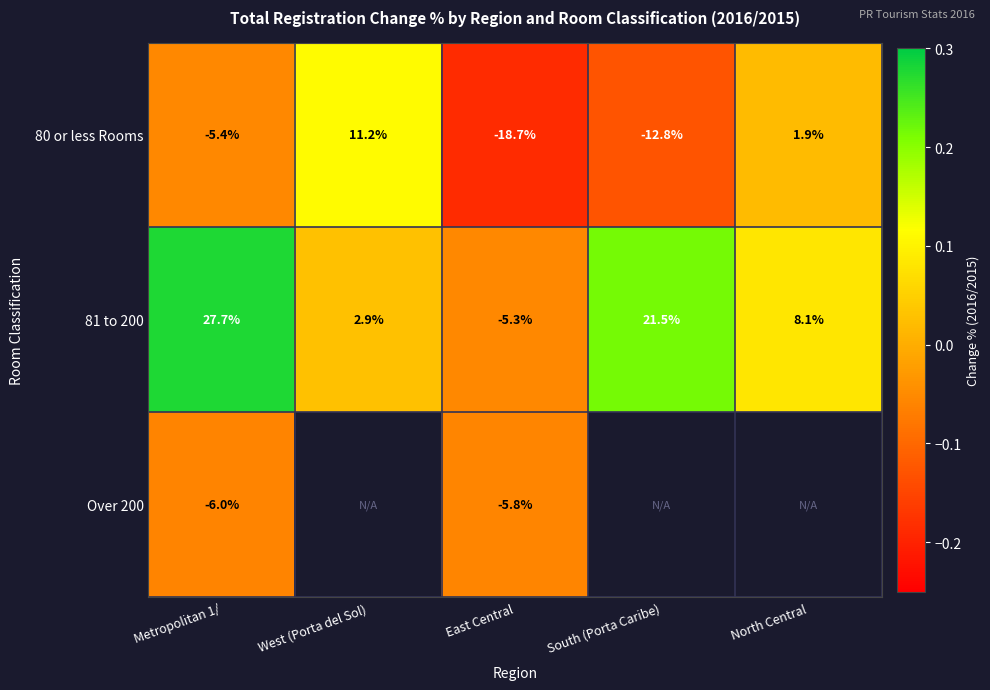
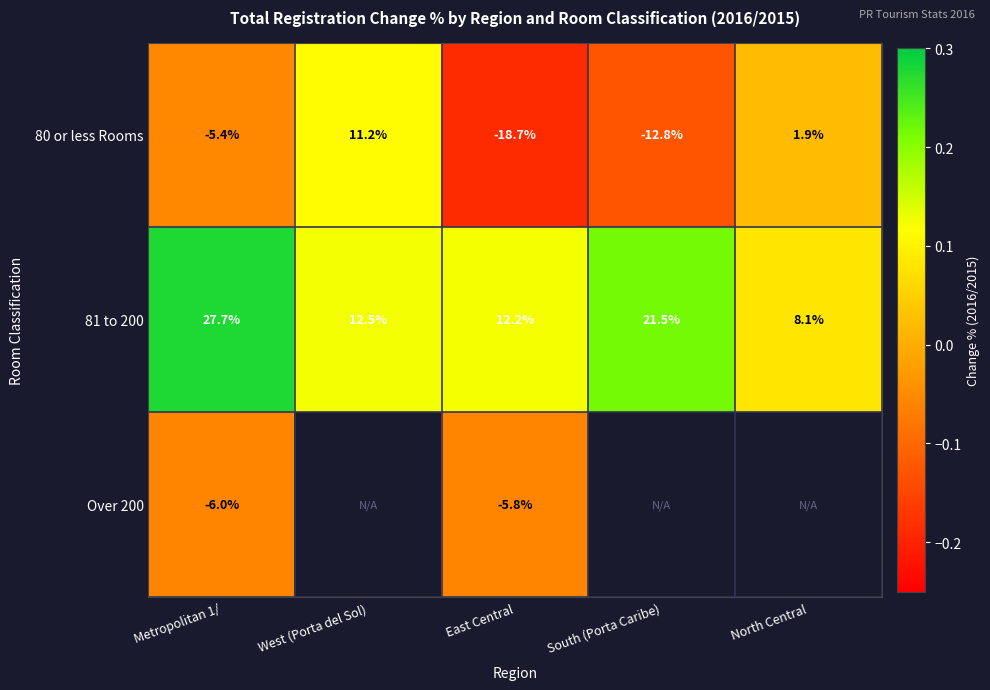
81 to 200, West (Porta del Sol): 2.9% -> 12.5%
81 to 200, East Central: -5.3% -> 12.2%
